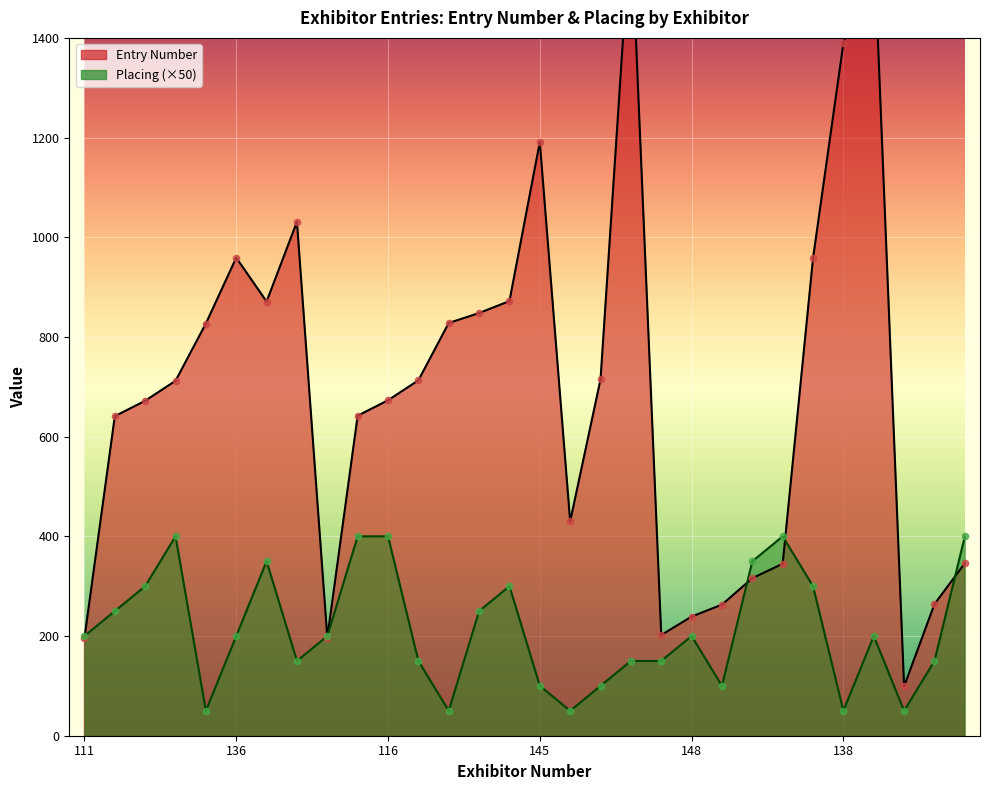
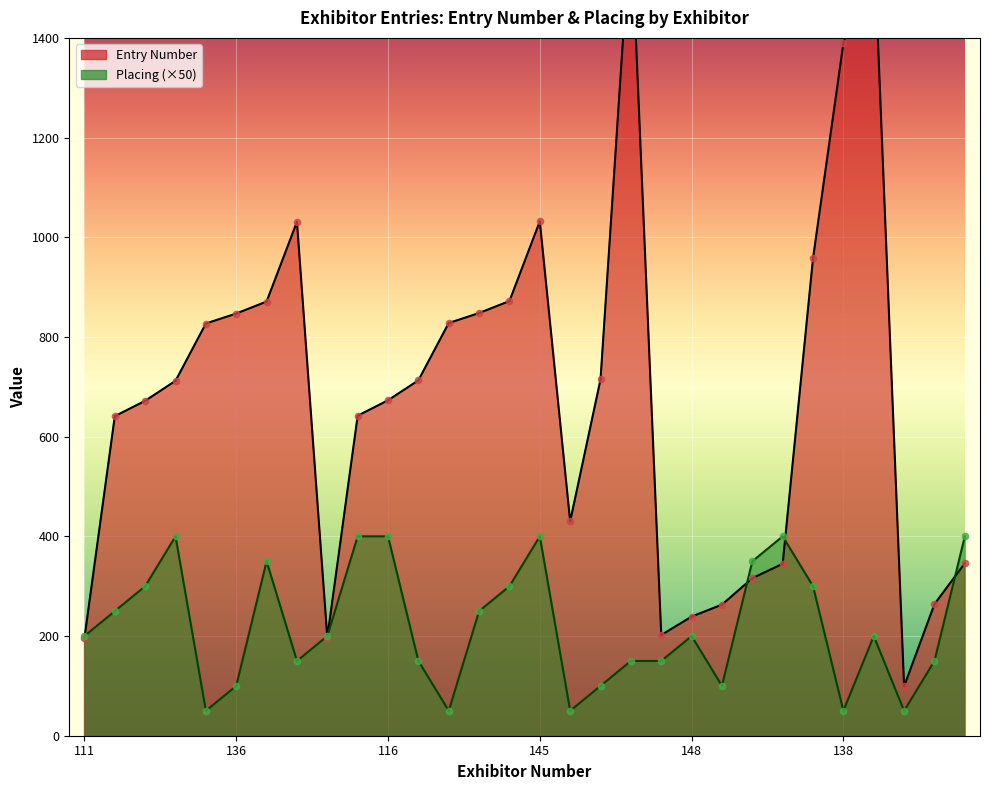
Entry Number, 136: 960 -> 850
Placing (×50), 136: 200 -> 100
Entry Number, 145: 1190 -> 1030
Placing (×50), 145: 100 -> 400
